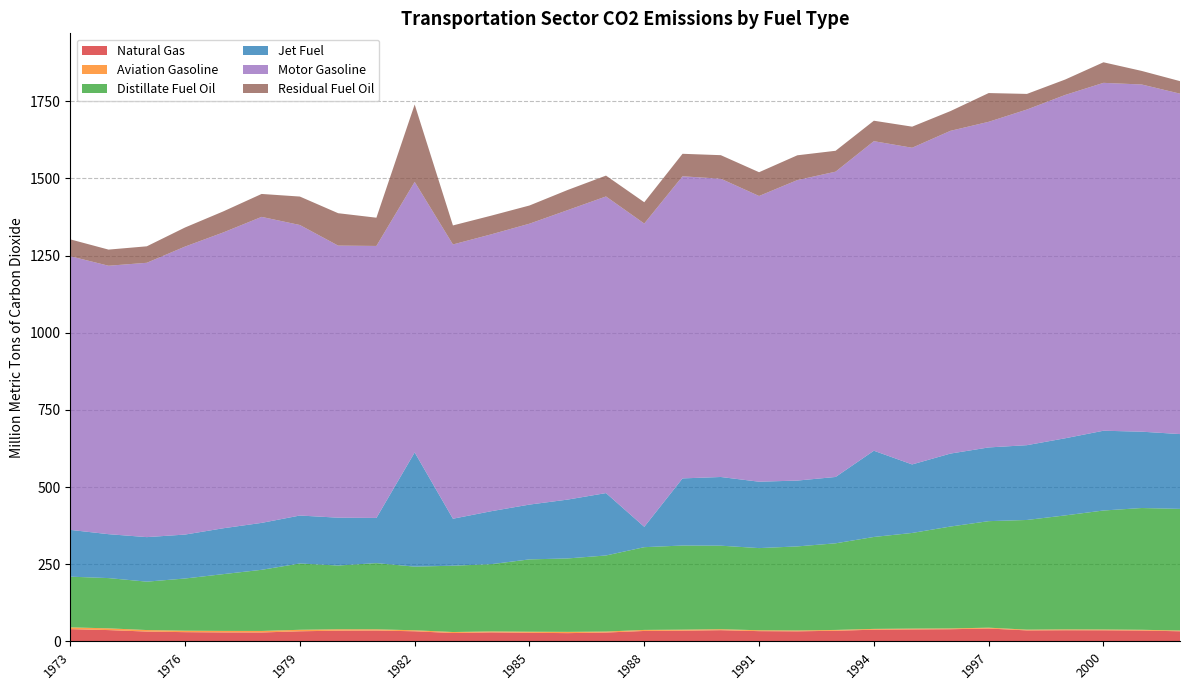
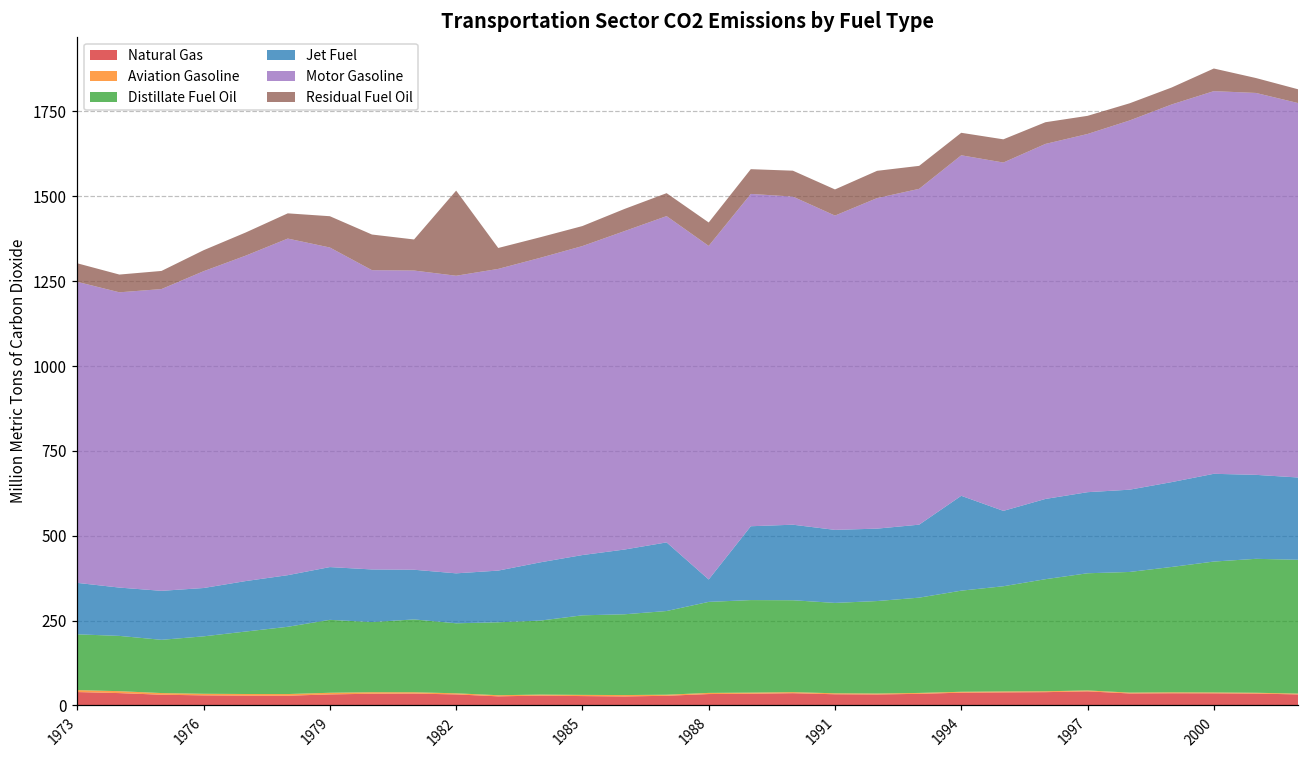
Jet Fuel, 1982: 370 -> 150
Residual Fuel Oil, 1997: 90 -> 50
